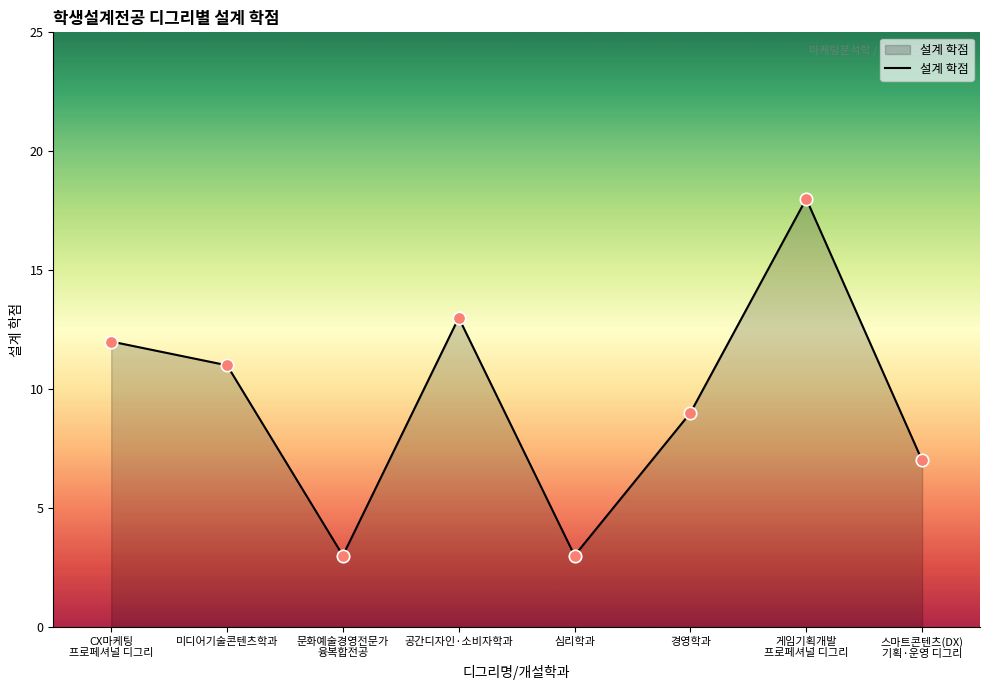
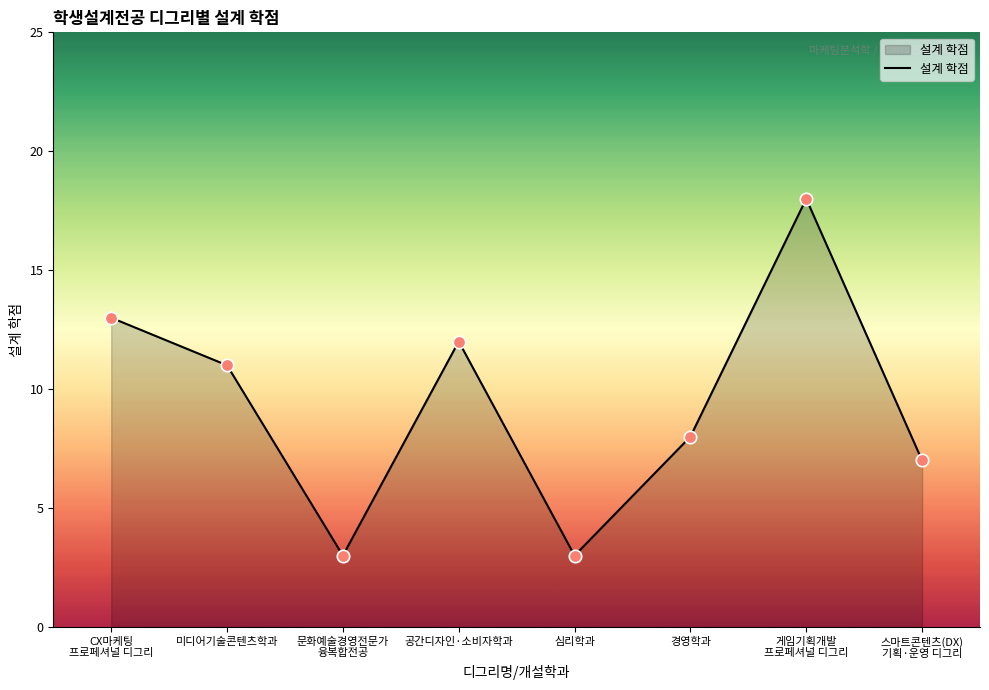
CX마케팅 프로페셔널 디그리: 12 -> 13
공간디자인·소비자학과: 13 -> 12
경영학과: 9 -> 8
